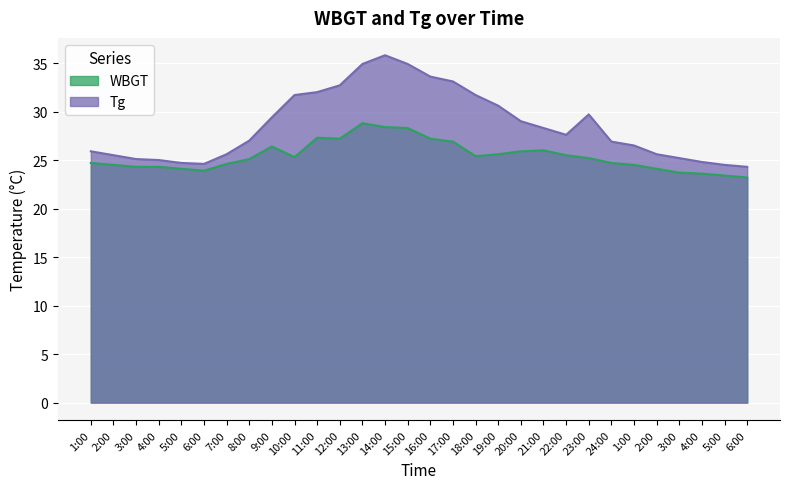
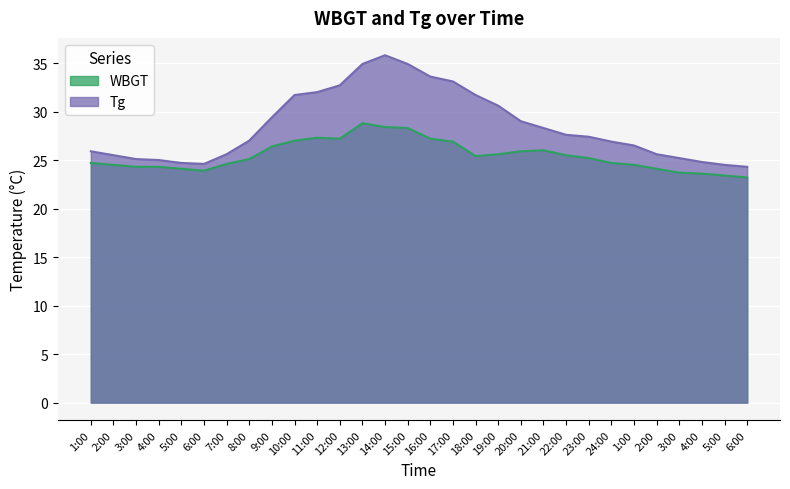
WBGT, 10:00: 25 -> 27
Tg, 23:00: 30 -> 27
